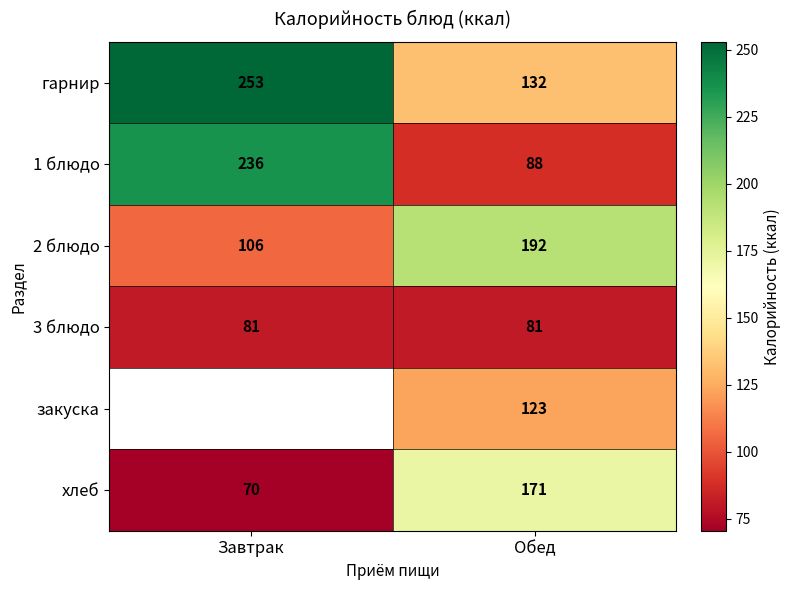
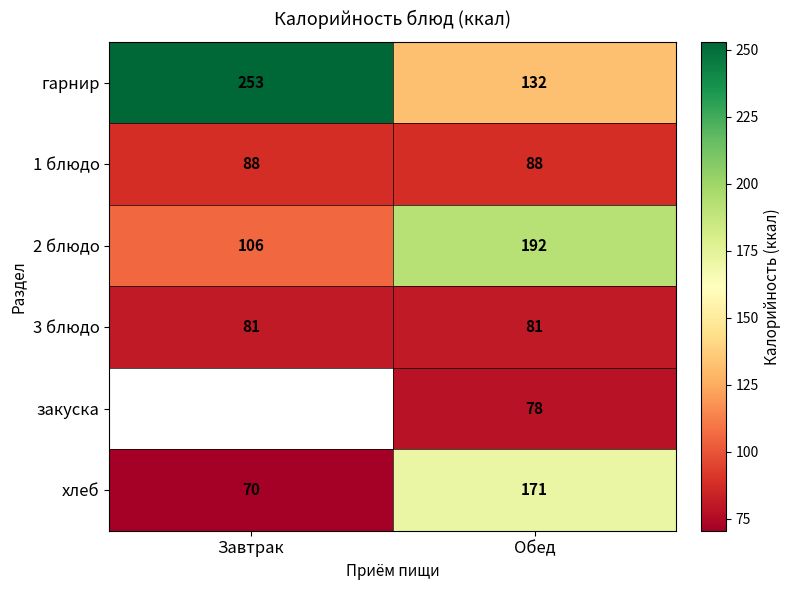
1 блюдо, Завтрак: 236 -> 88
закуска, Обед: 123 -> 78
